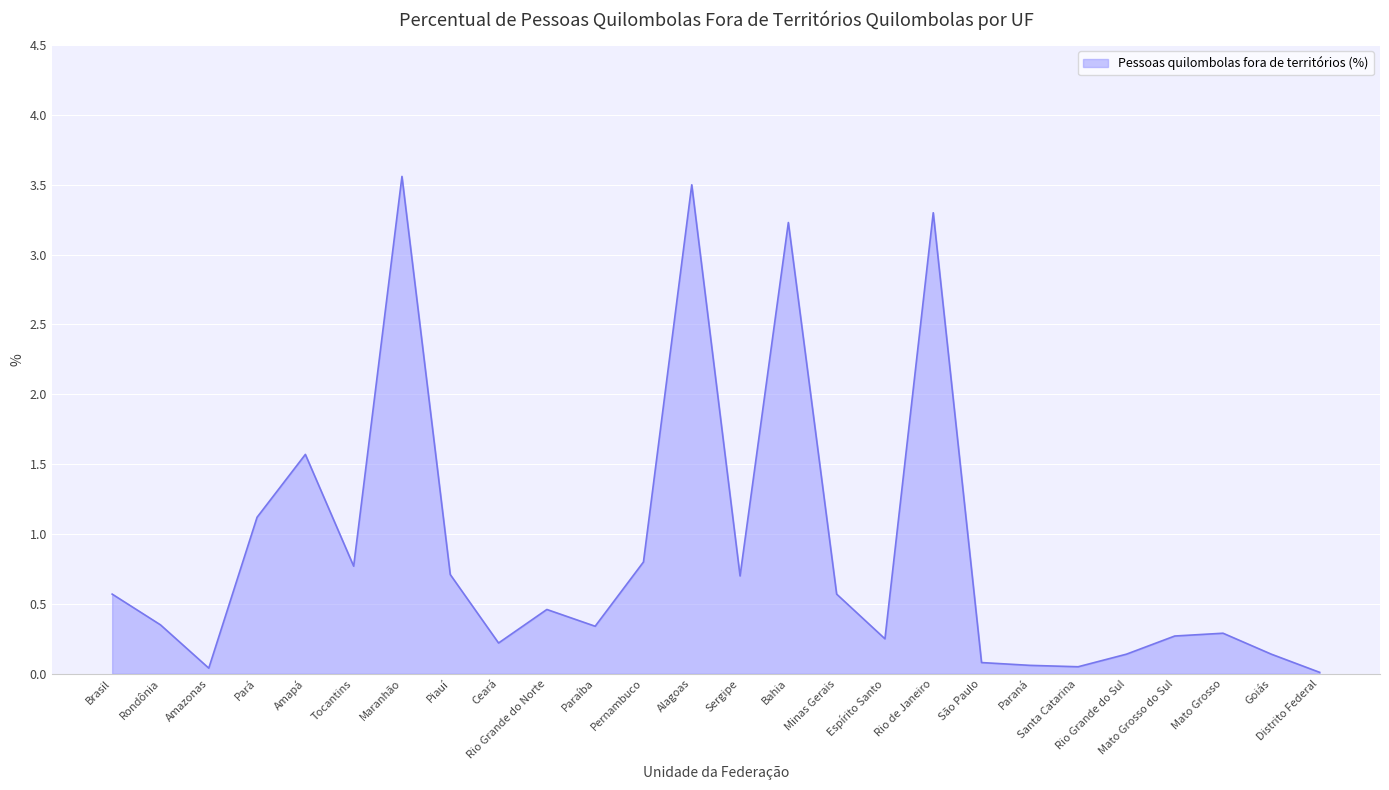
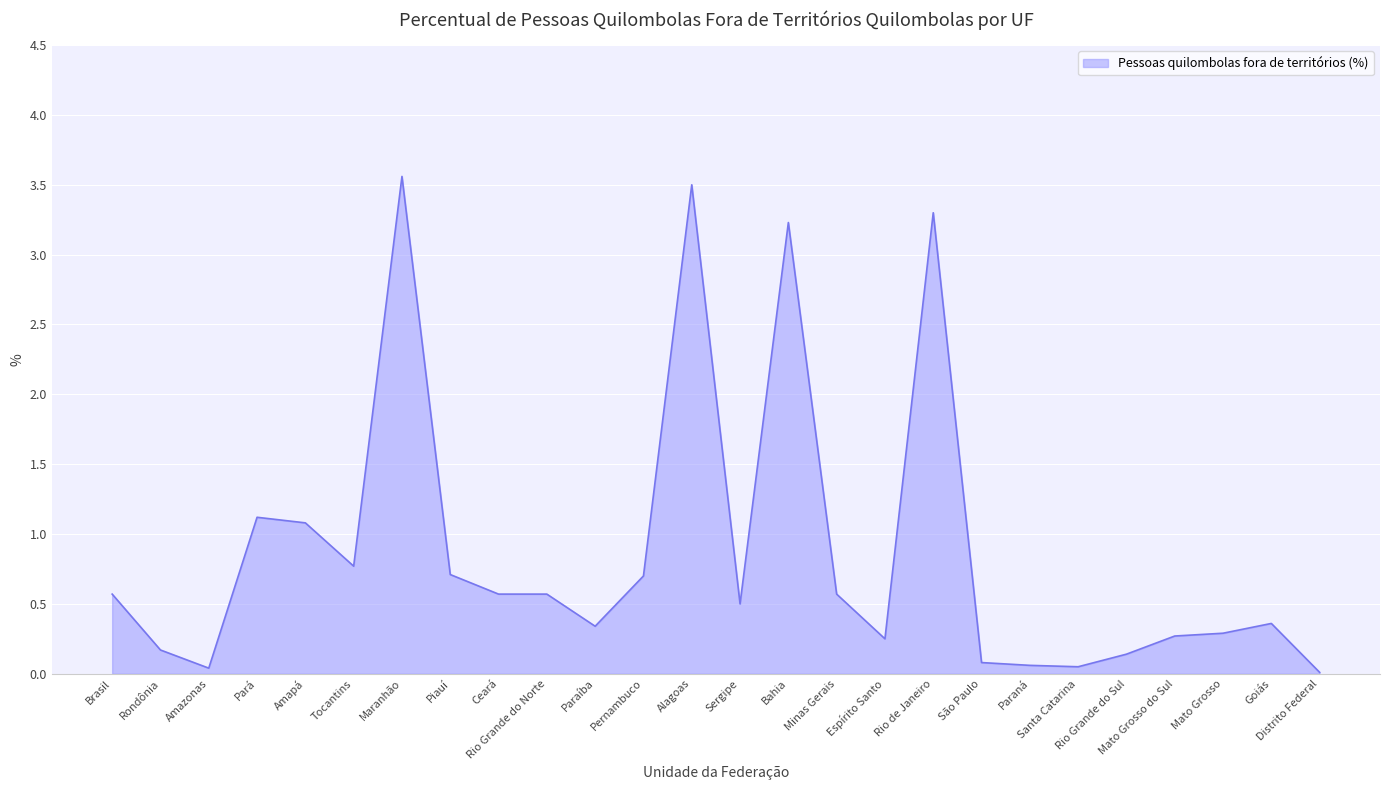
Rondônia: 0.35 -> 0.17
Amapá: 1.57 -> 1.08
Ceará: 0.22 -> 0.57
Rio Grande do Norte: 0.46 -> 0.57
Pernambuco: 0.8 -> 0.7
Sergipe: 0.7 -> 0.5
Goiás: 0.14 -> 0.36
